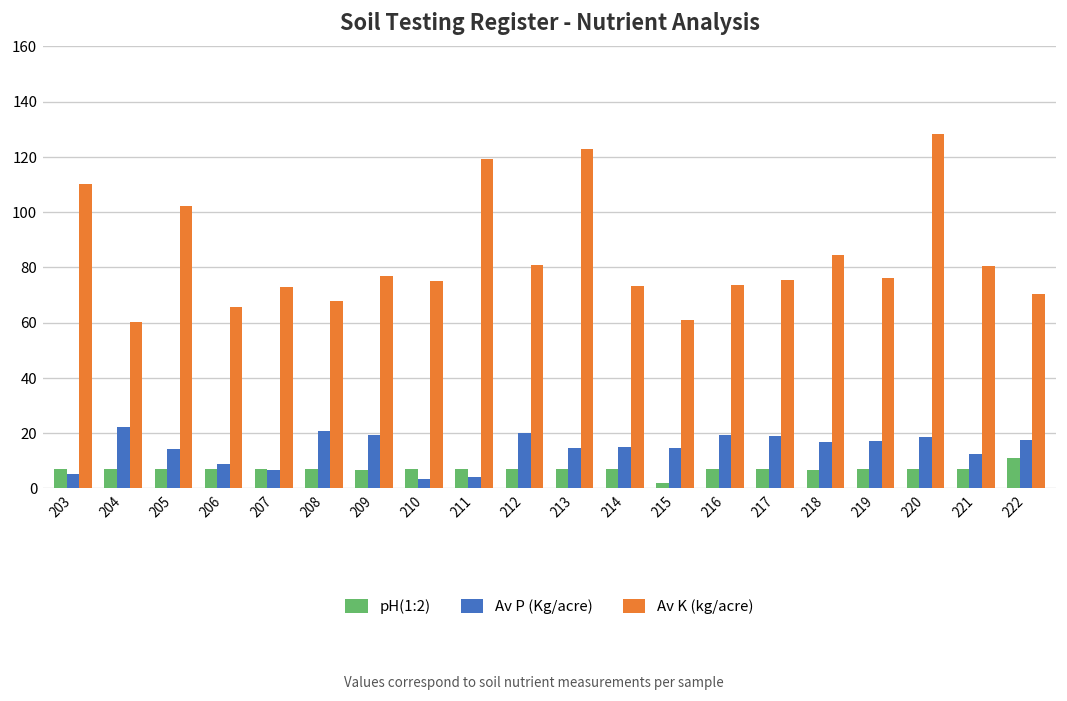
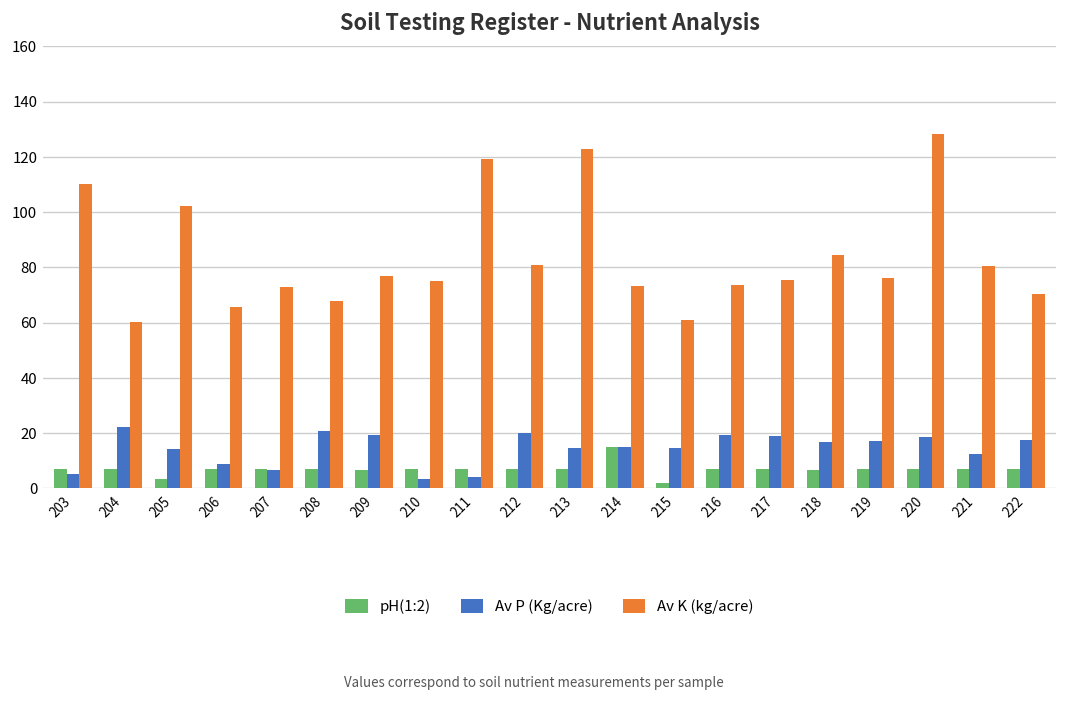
pH(1:2), 205: 7 -> 3
pH(1:2), 214: 7 -> 15
pH(1:2), 222: 11 -> 7
